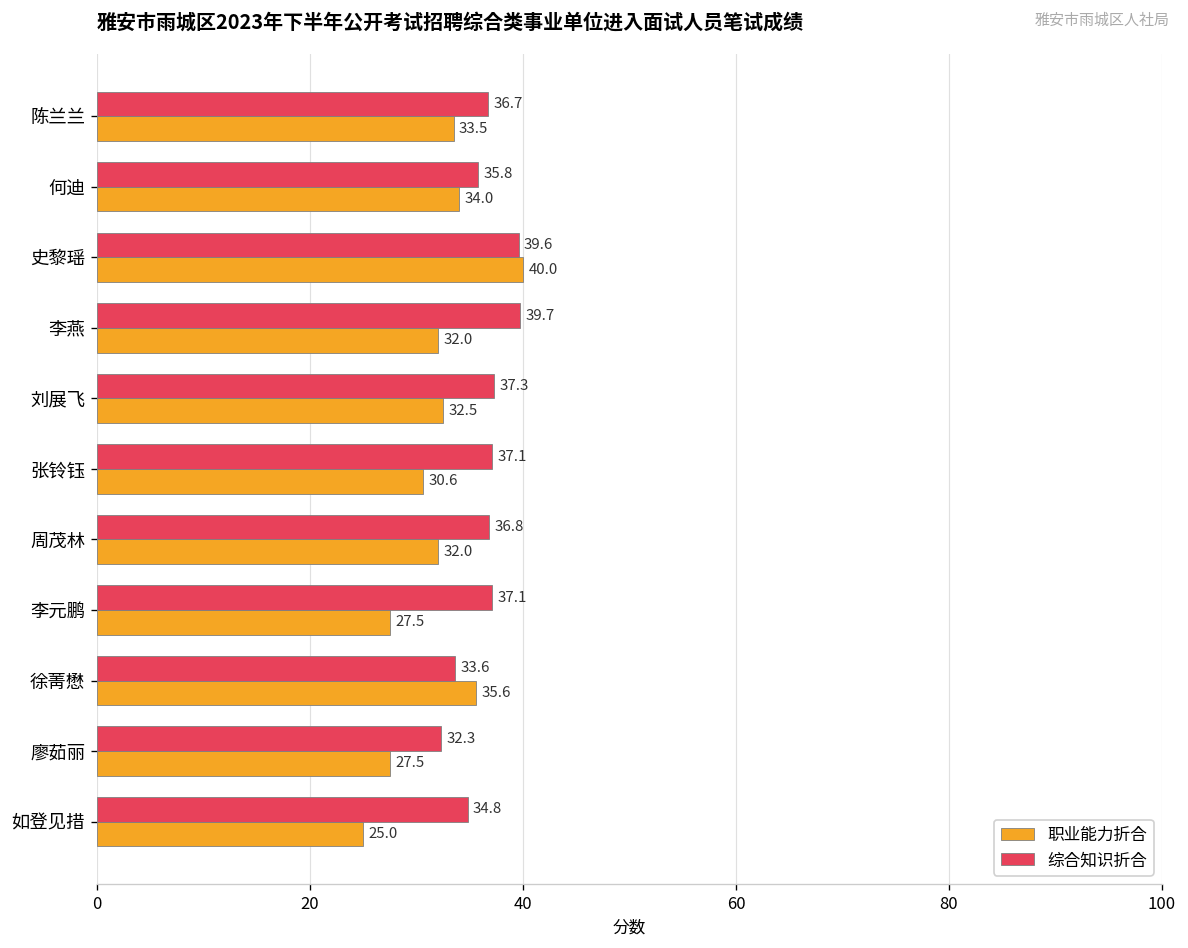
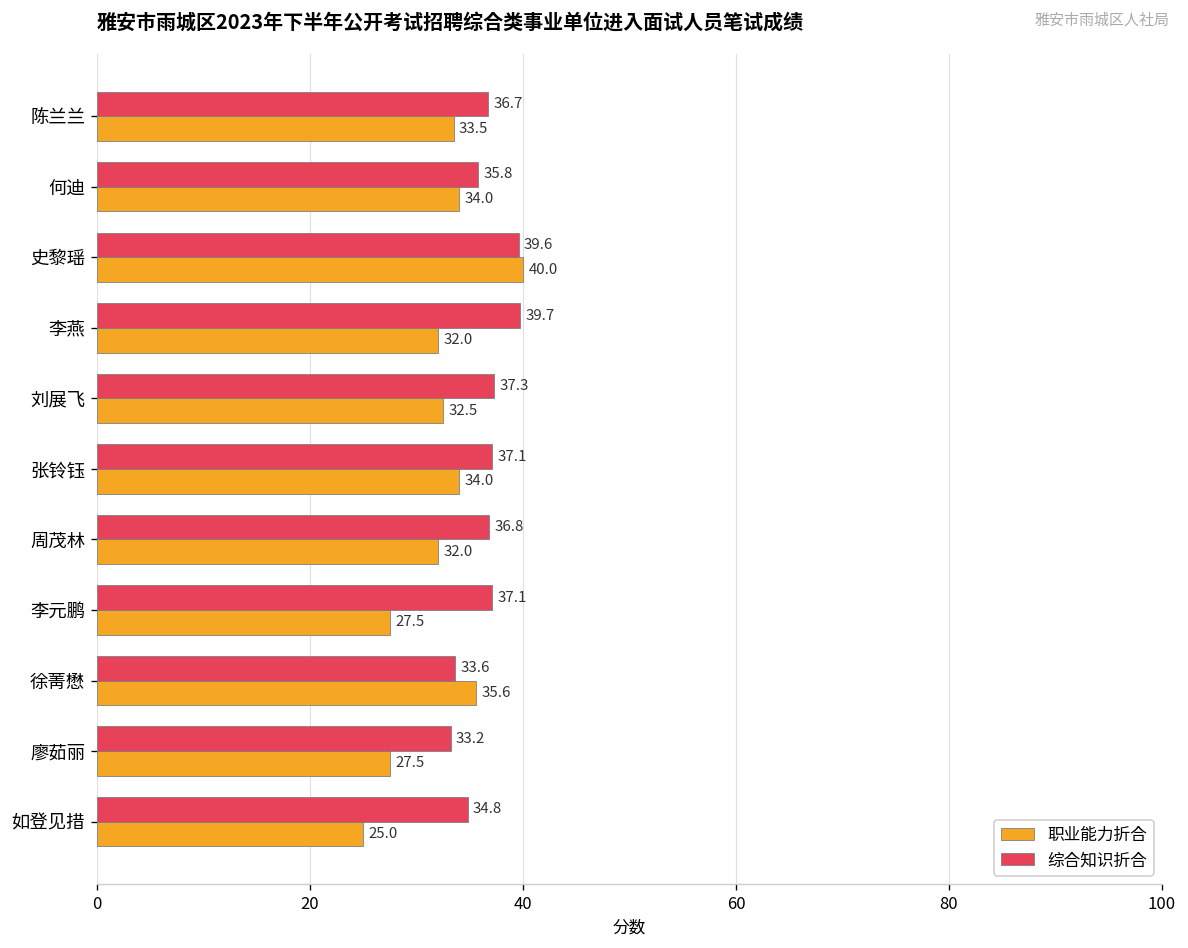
职业能力折合, 张铃钰: 30.6 -> 34.0
综合知识折合, 廖茹丽: 32.3 -> 33.2
